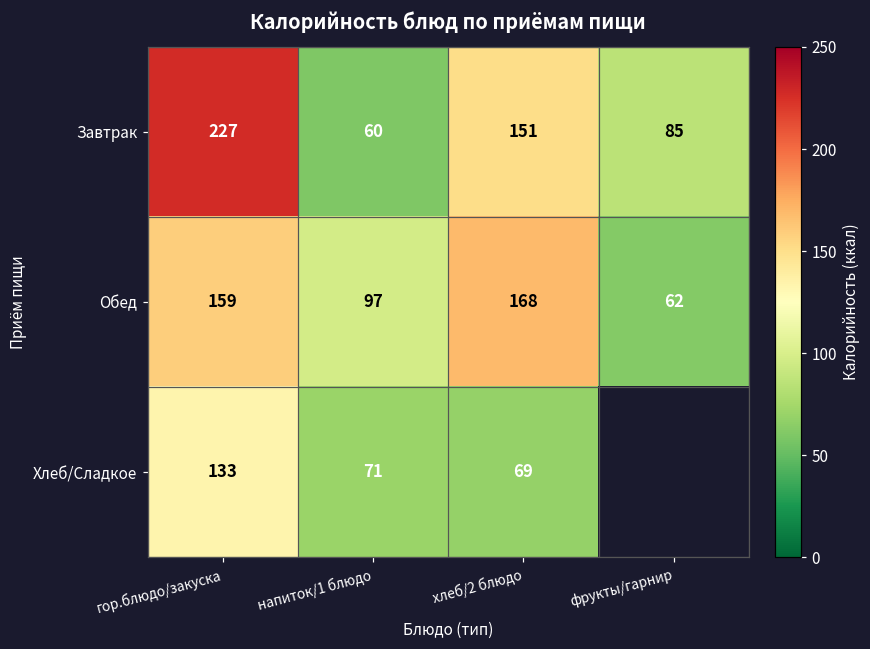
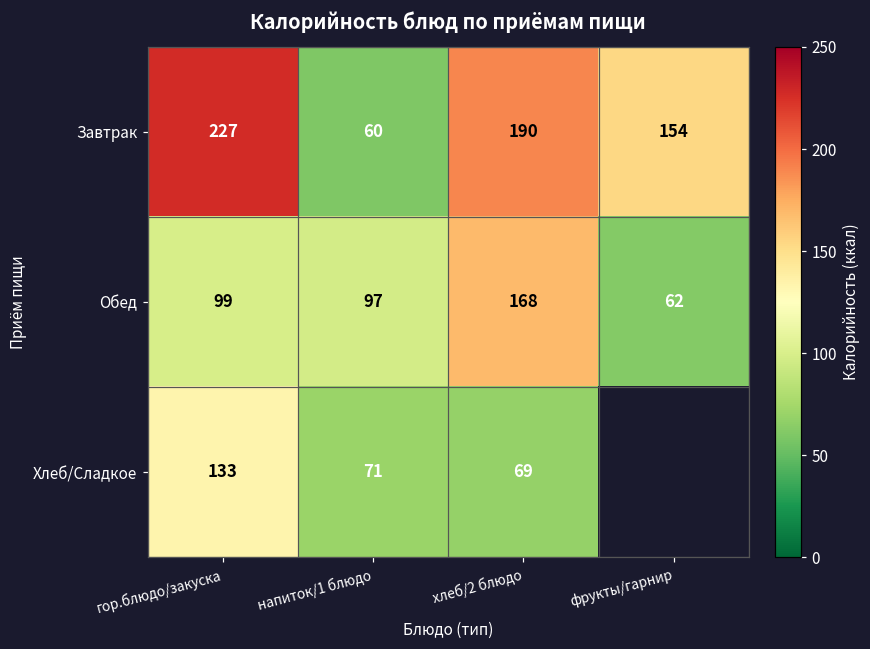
Завтрак, хлеб/2 блюдо: 151 -> 190
Завтрак, фрукты/гарнир: 85 -> 154
Обед, гор.блюдо/закуска: 159 -> 99
